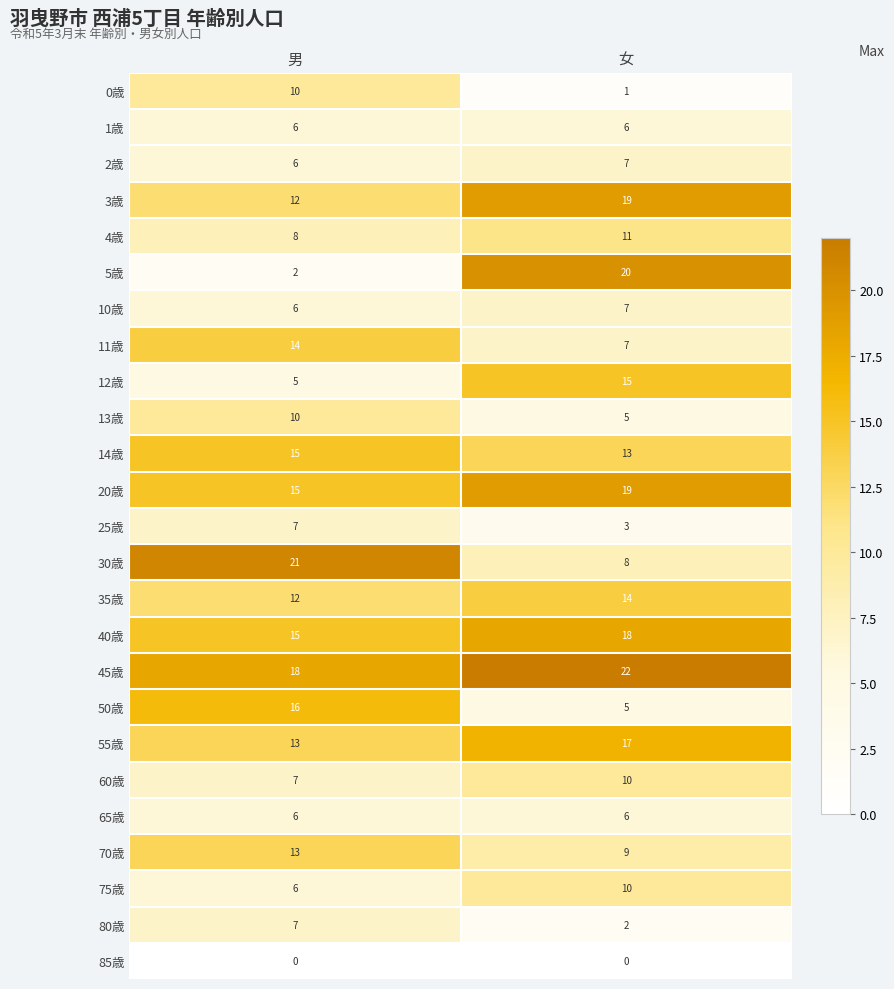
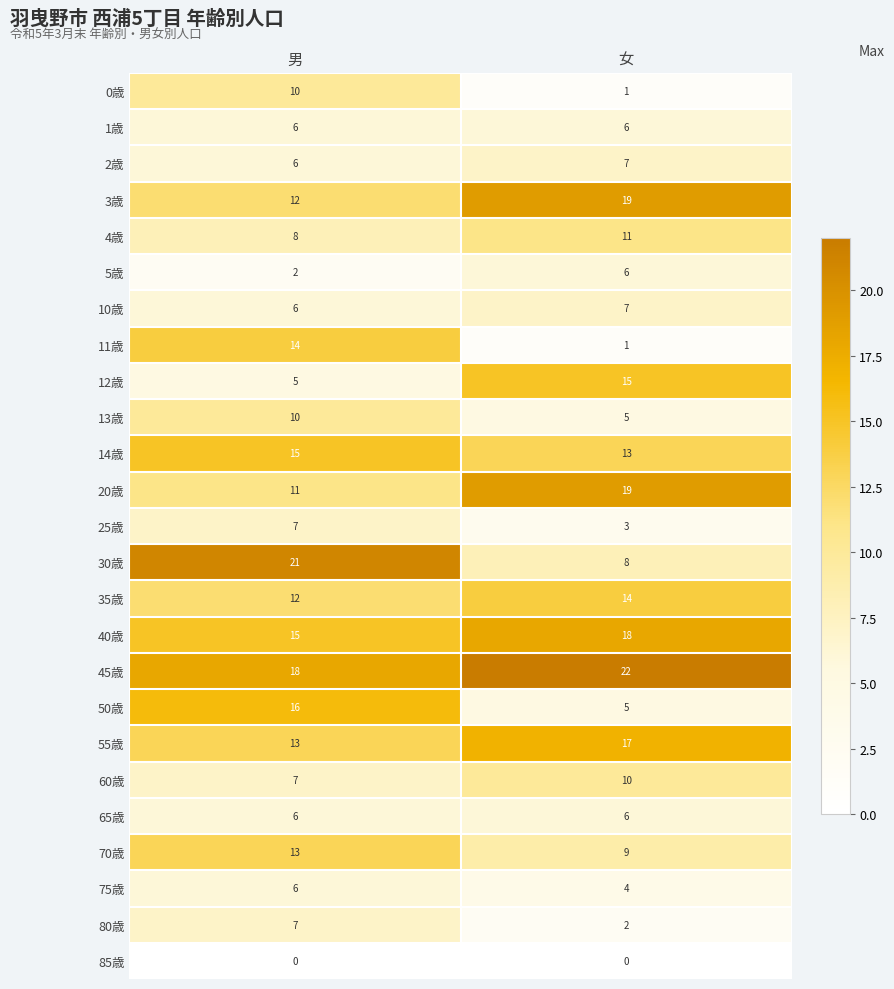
5歳, 女: 20 -> 6
11歳, 女: 7 -> 1
20歳, 男: 15 -> 11
75歳, 女: 10 -> 4
